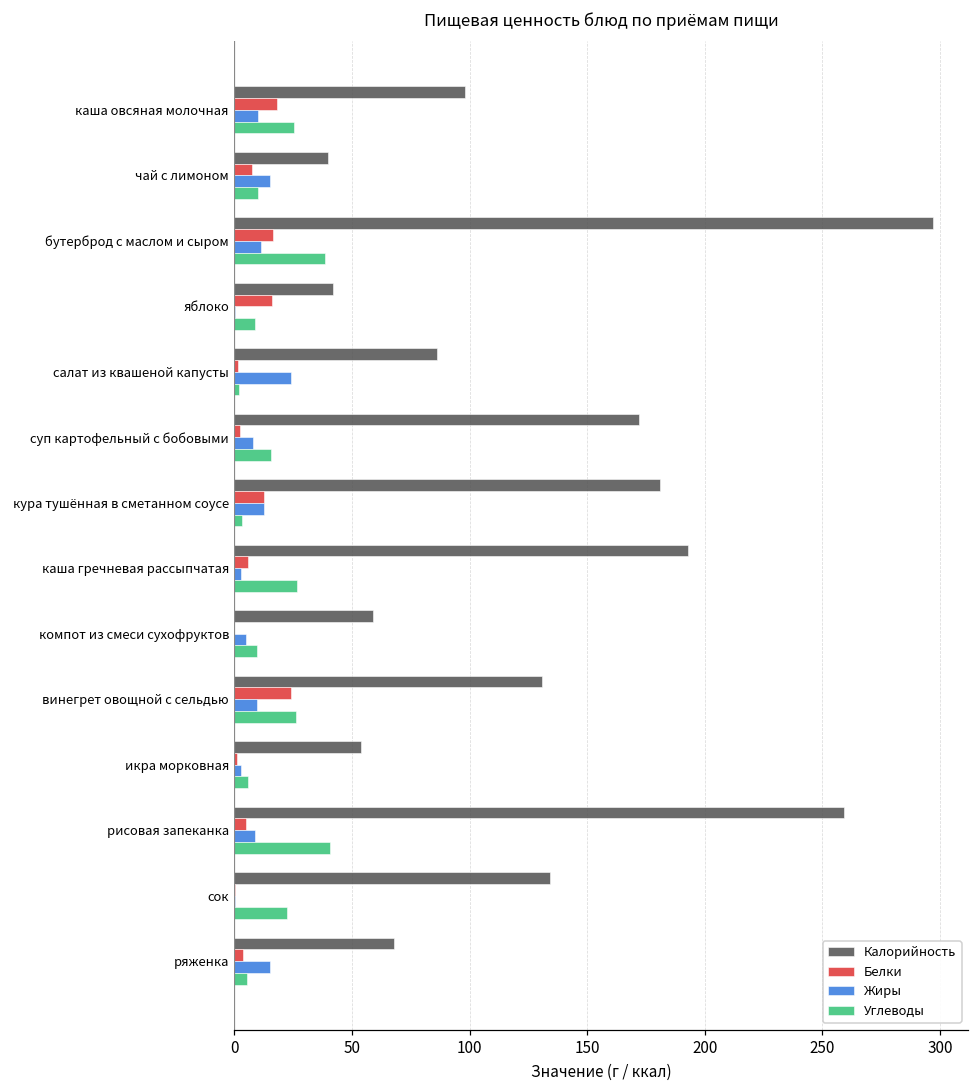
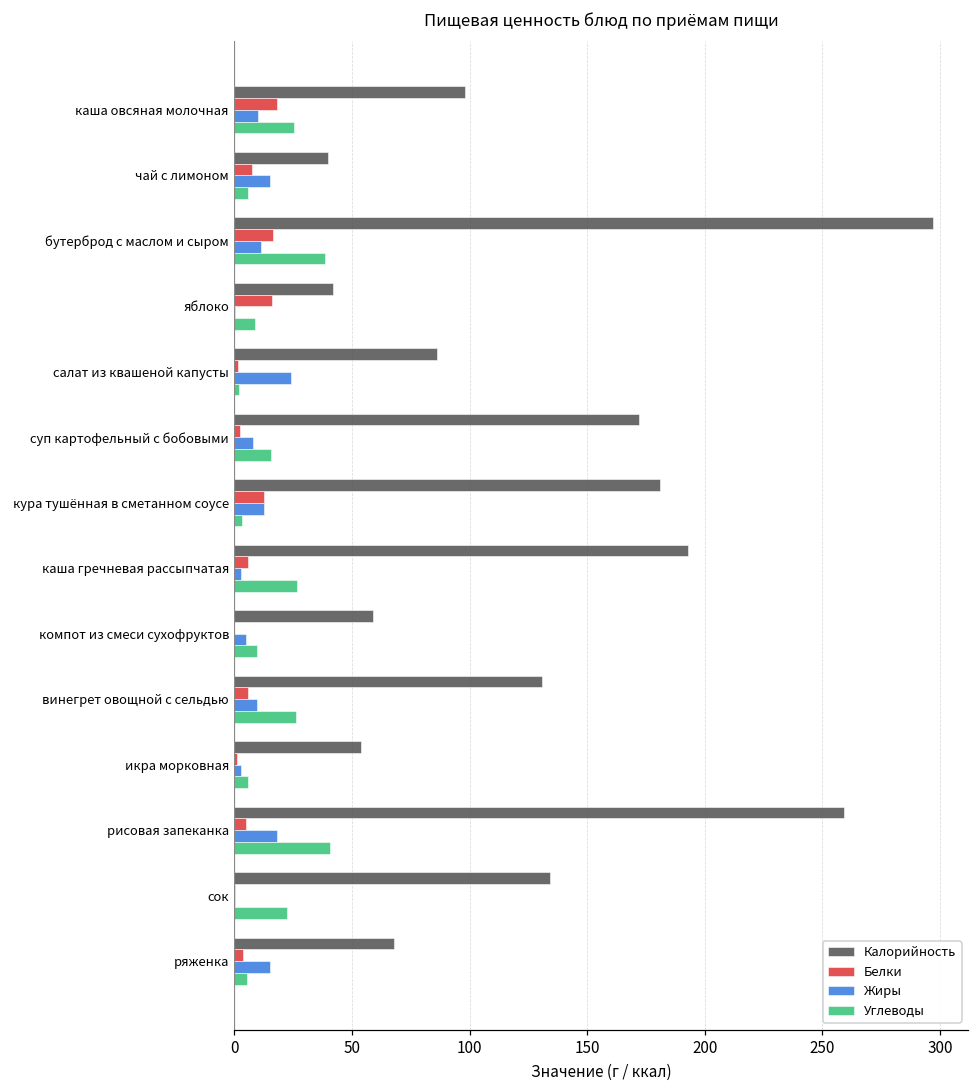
Углеводы, чай с лимоном: 10 -> 6
Белки, винегрет овощной с сельдью: 24 -> 6
Жиры, рисовая запеканка: 9 -> 18
